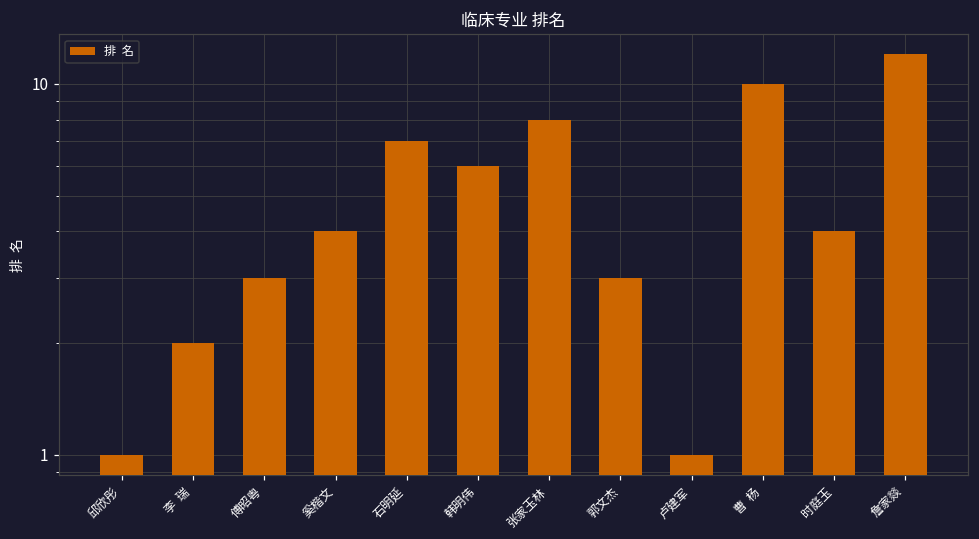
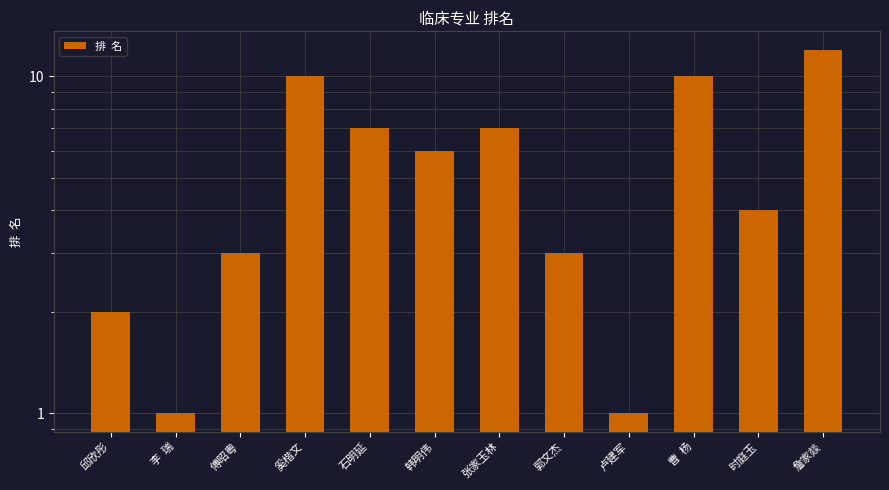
邱欣彤: 1 -> 2
李 瑞: 2 -> 1
奚楷文: 4 -> 10
张家玉林: 8 -> 7
